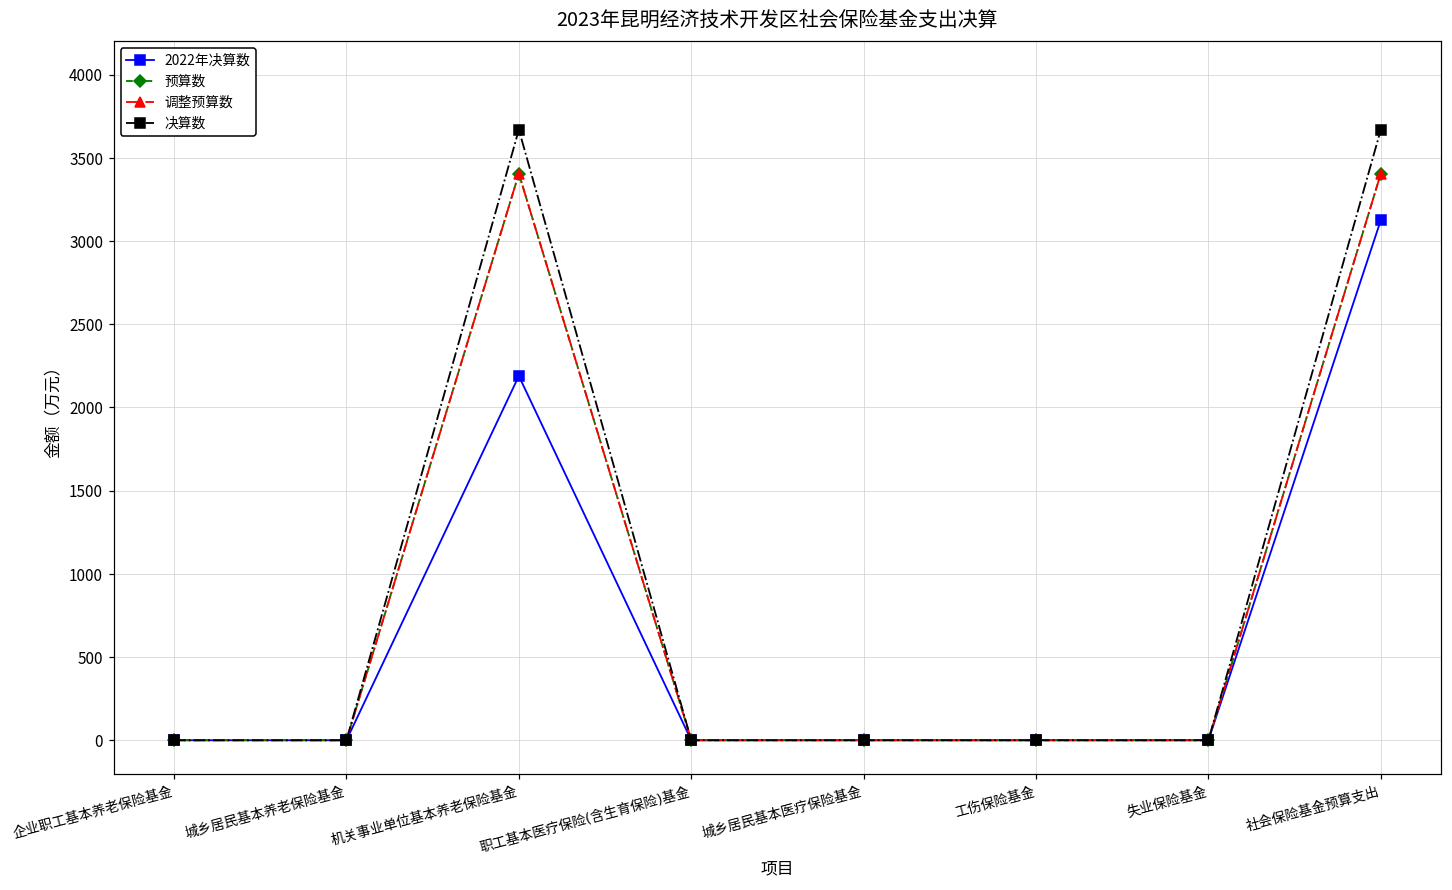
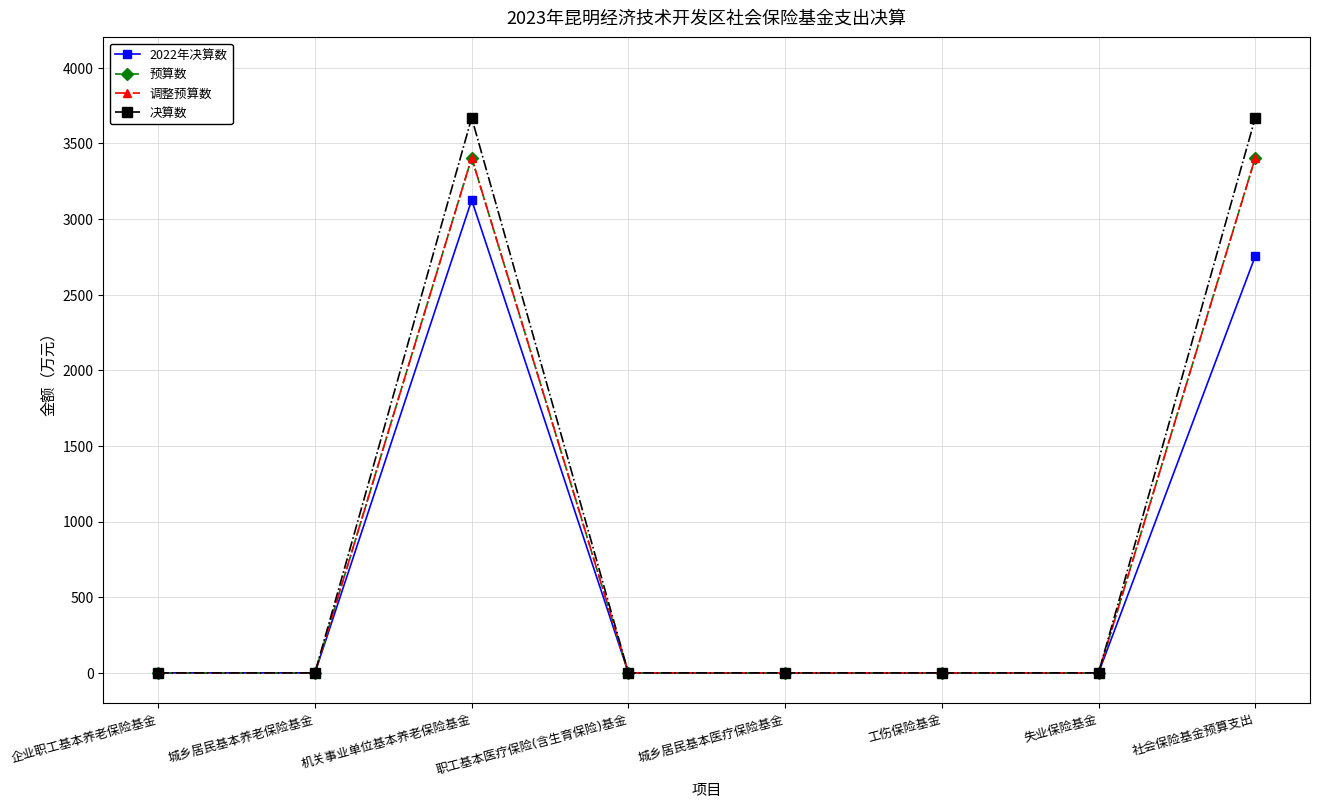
2022年决算数, 机关事业单位基本养老保险基金: 2190 -> 3130
2022年决算数, 社会保险基金预算支出: 3130 -> 2760
